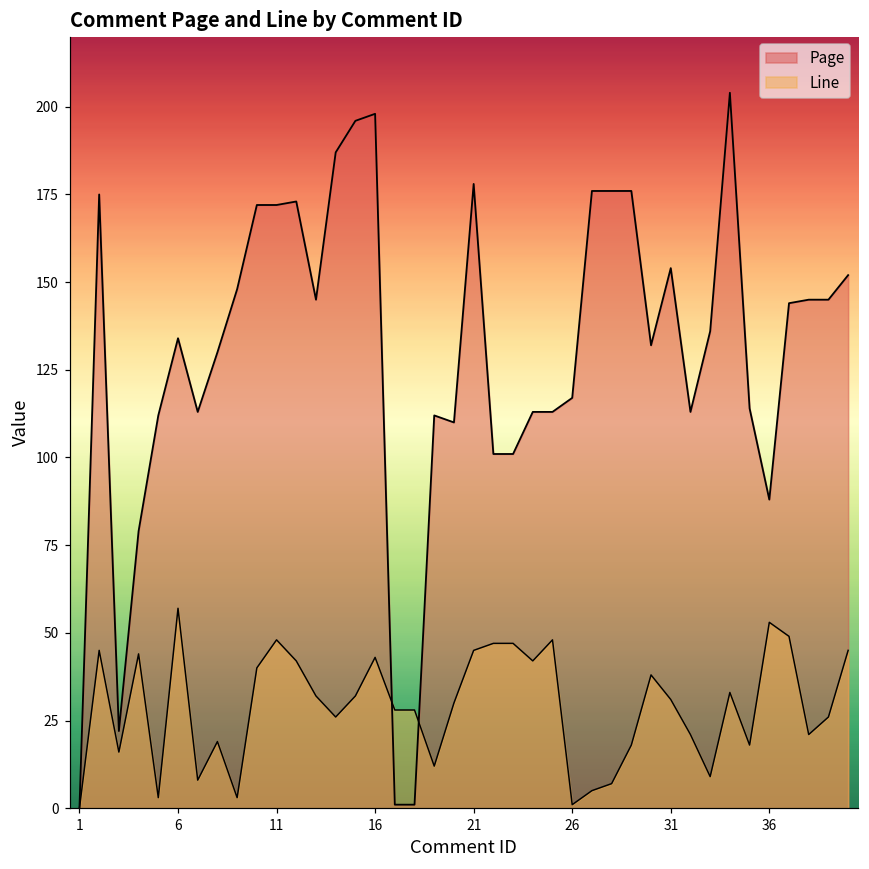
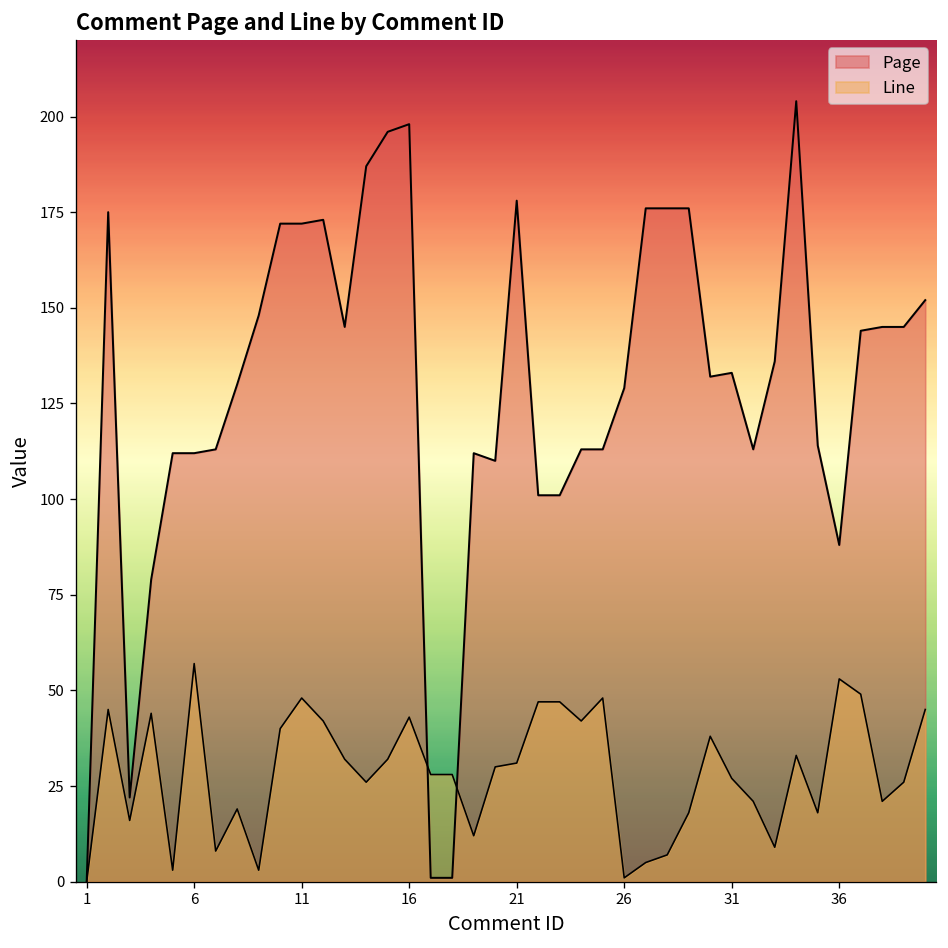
Page, 6: 134 -> 112
Line, 21: 45 -> 31
Page, 26: 117 -> 129
Page, 31: 154 -> 133
Line, 31: 31 -> 27
